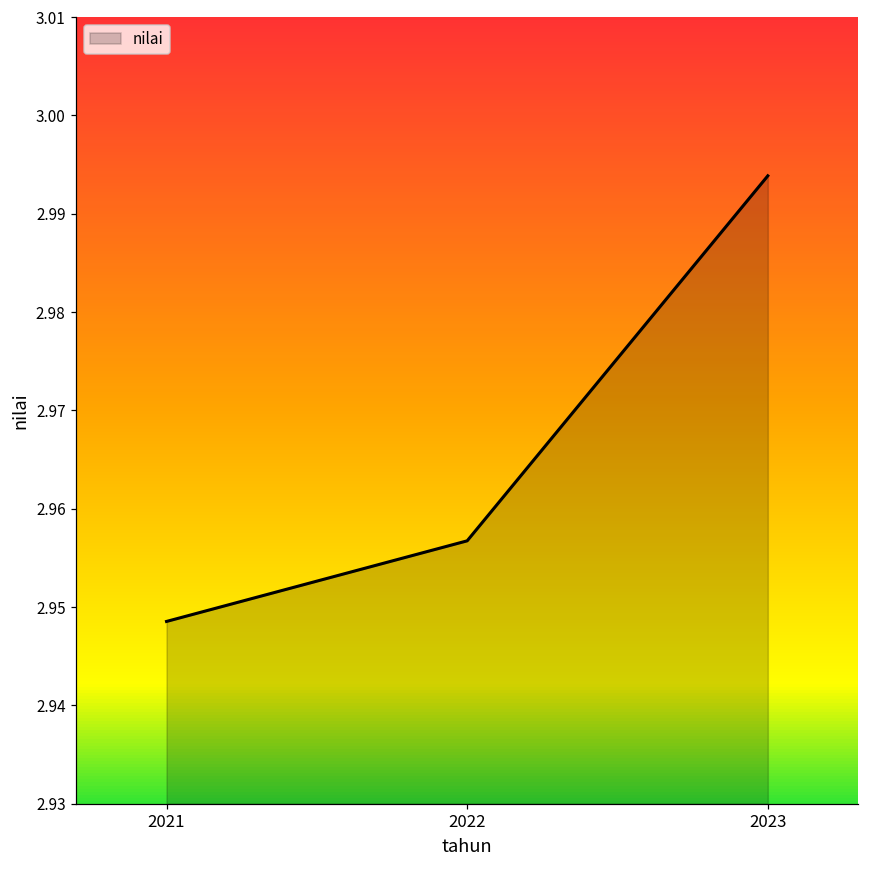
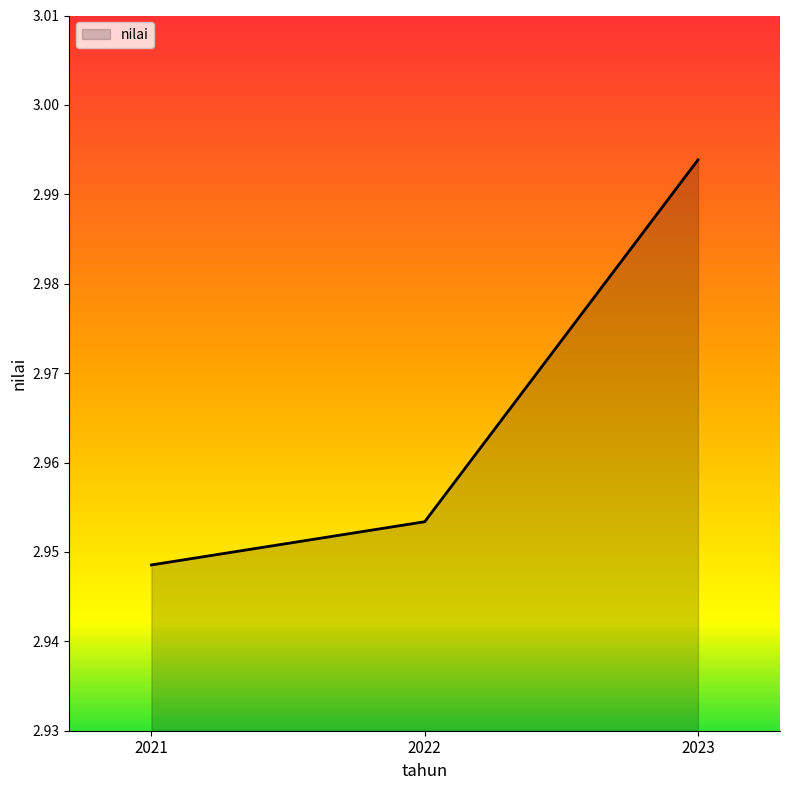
2022: 2.957 -> 2.953
